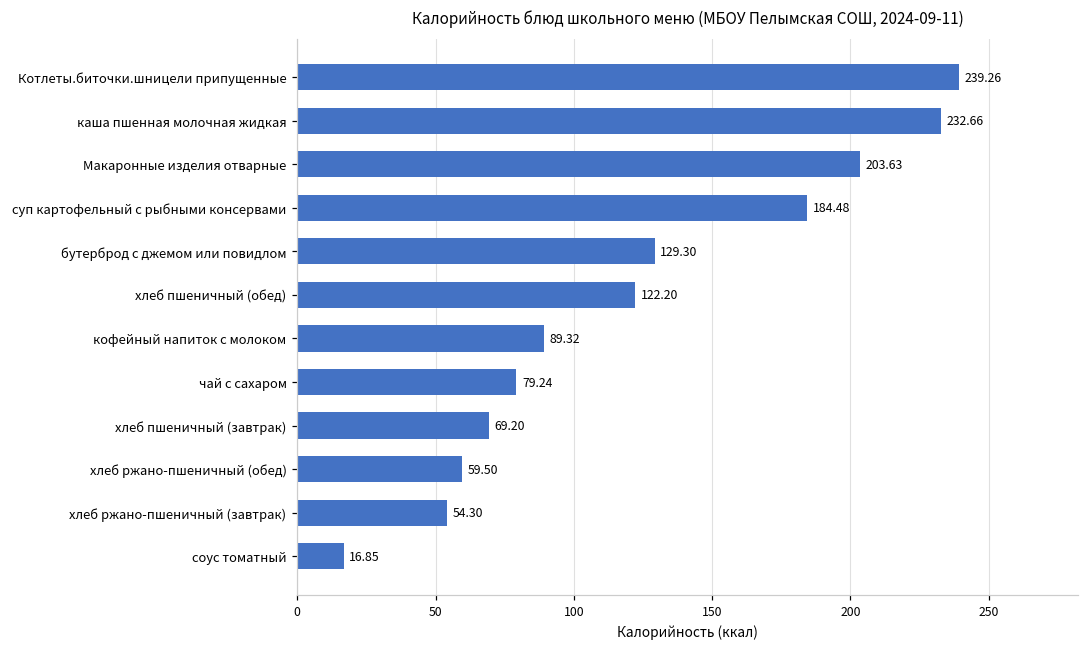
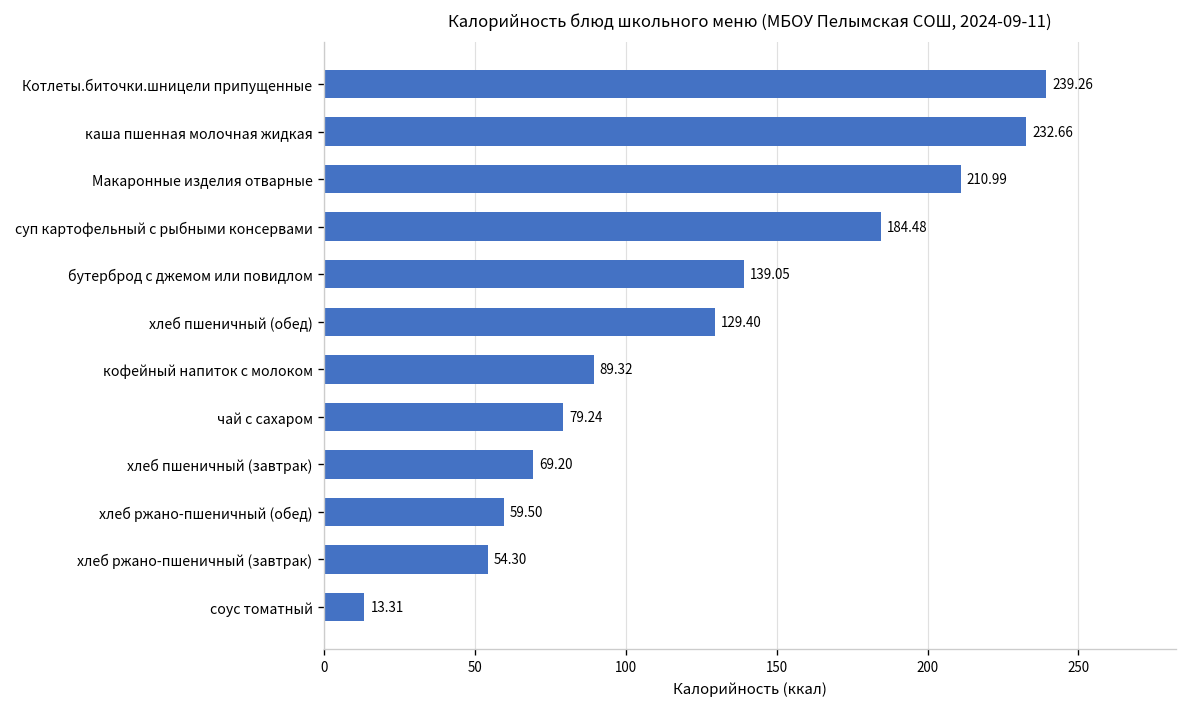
Макаронные изделия отварные: 203.63 -> 210.99
бутерброд с джемом или повидлом: 129.30 -> 139.05
хлеб пшеничный (обед): 122.20 -> 129.40
соус томатный: 16.85 -> 13.31
